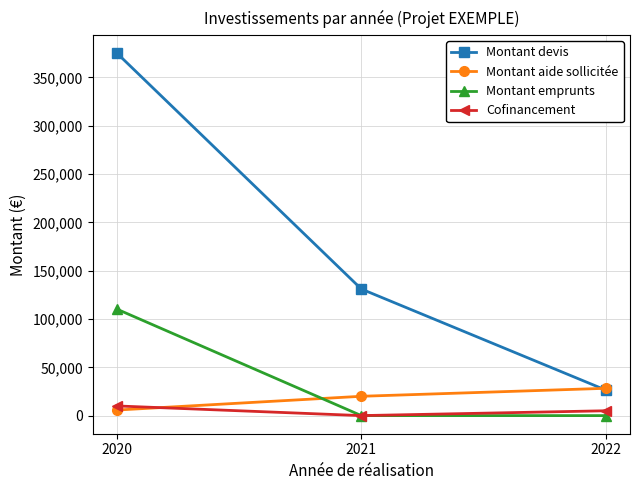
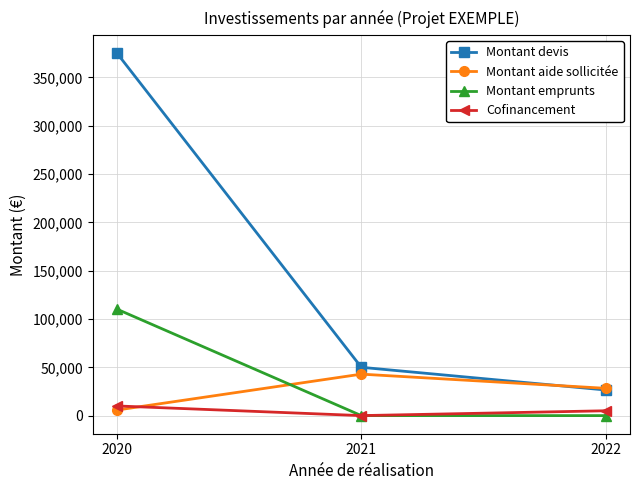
Montant devis, 2021: 130,000 -> 50,000
Montant aide sollicitée, 2021: 20,000 -> 40,000
